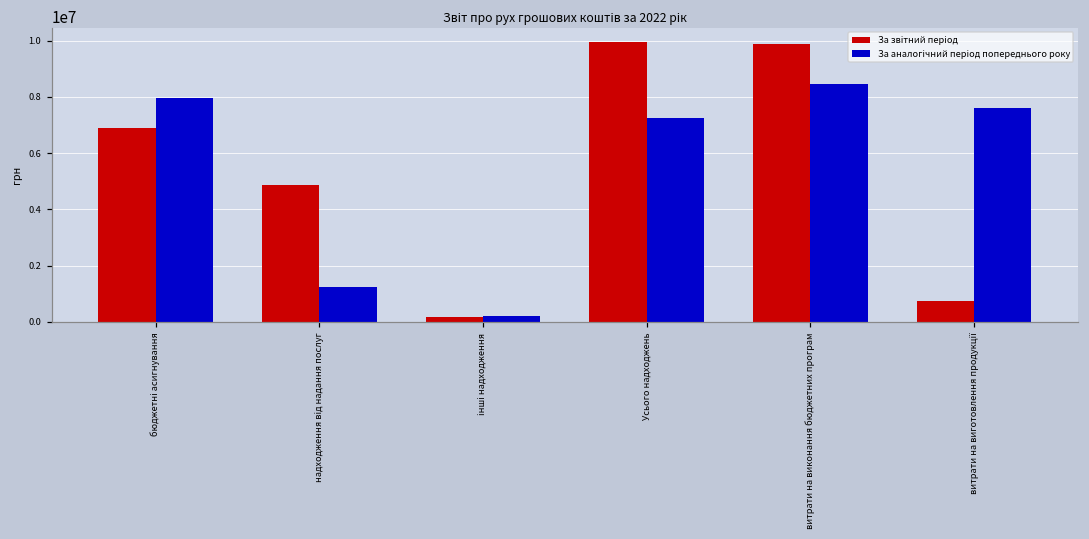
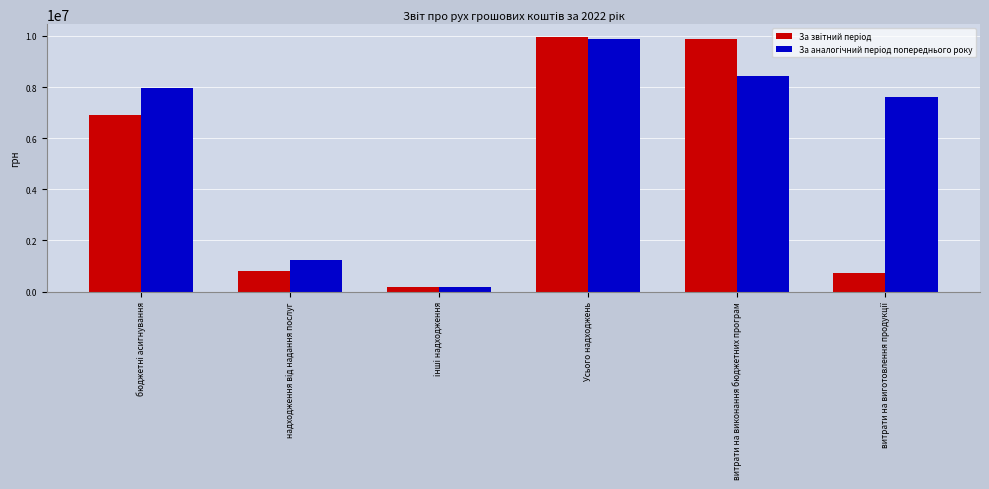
За звітний період, надходження від надання послуг: 4900000 -> 800000
За аналогічний період попереднього року, Усього надходжень: 7200000 -> 9900000
